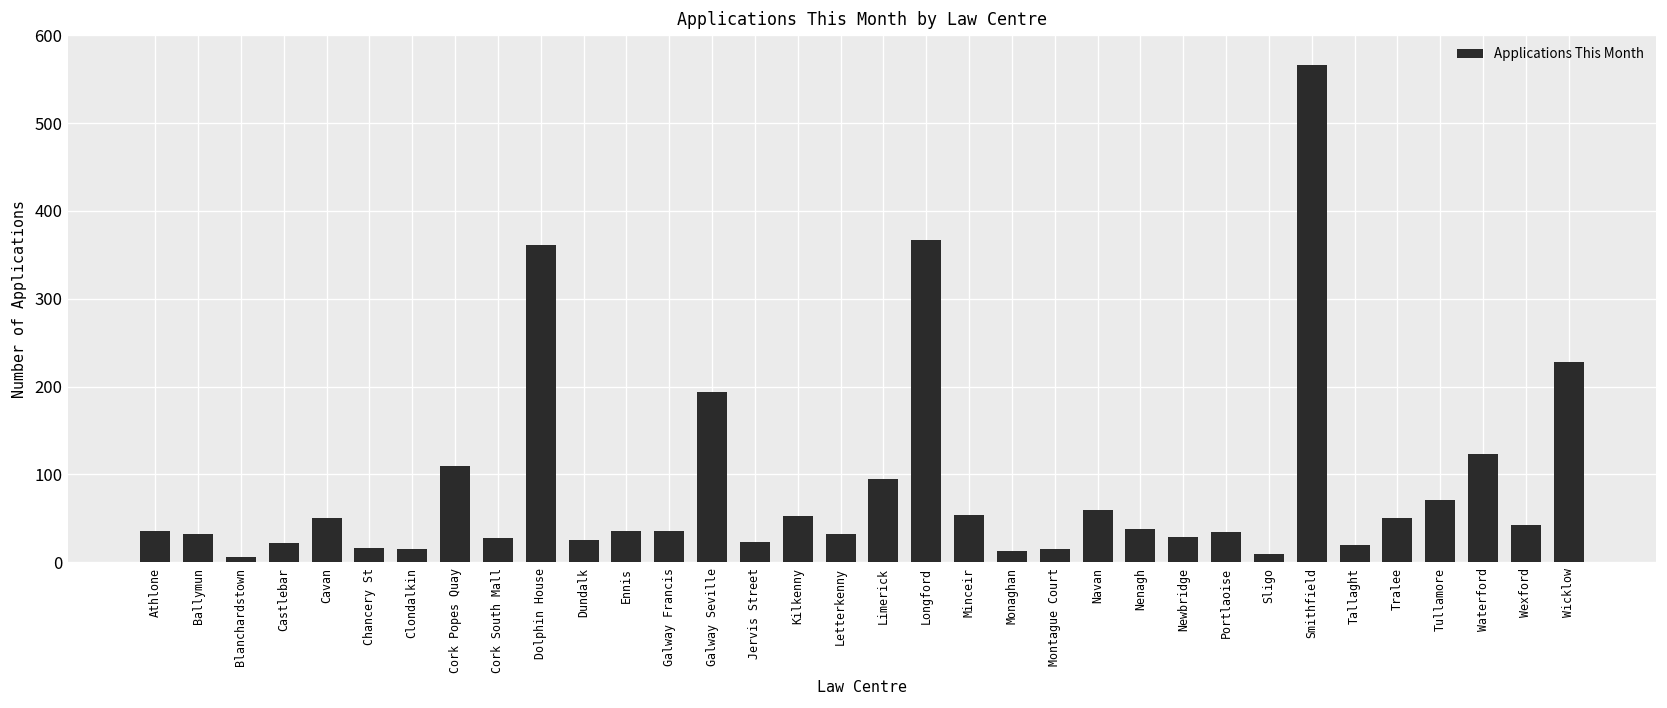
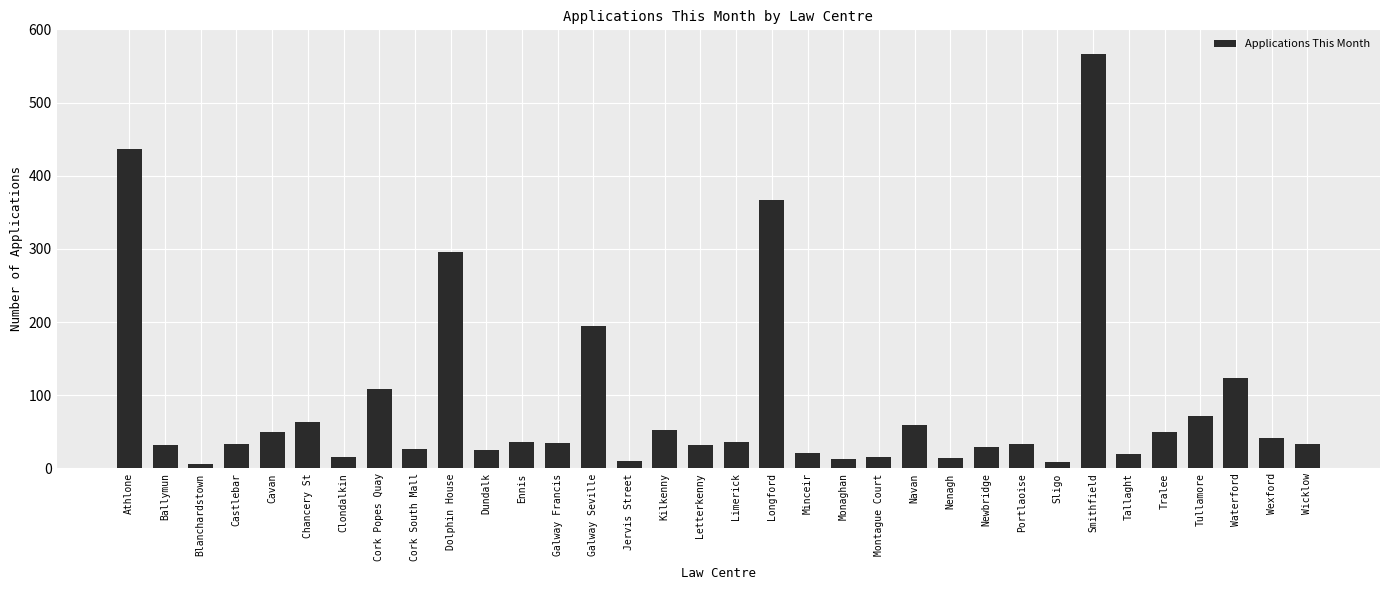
Athlone: 40 -> 440
Castlebar: 20 -> 30
Chancery St: 20 -> 60
Dolphin House: 360 -> 300
Jervis Street: 20 -> 10
Limerick: 100 -> 40
Minceir: 50 -> 20
Nenagh: 40 -> 10
Wicklow: 230 -> 30
